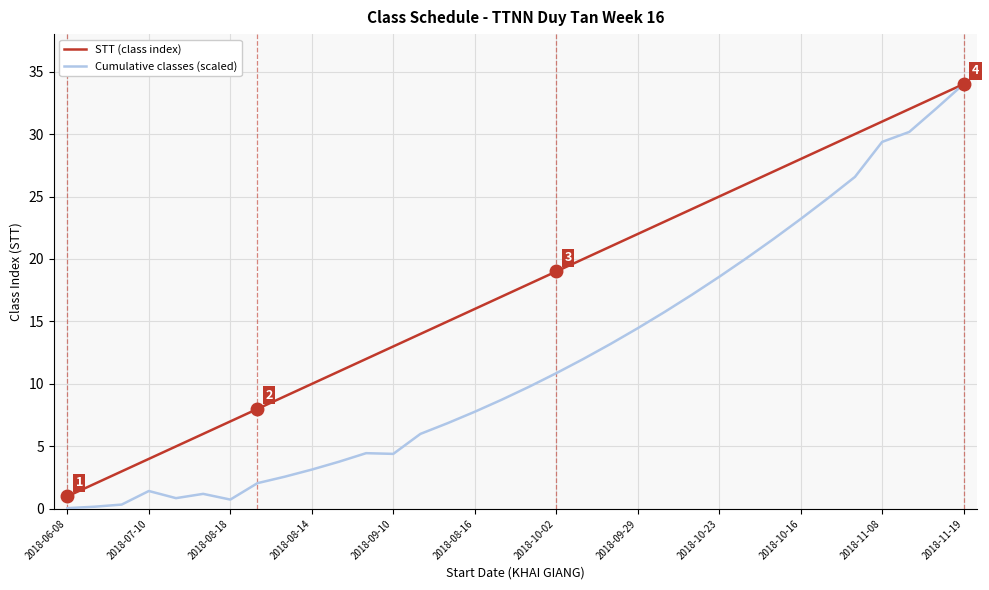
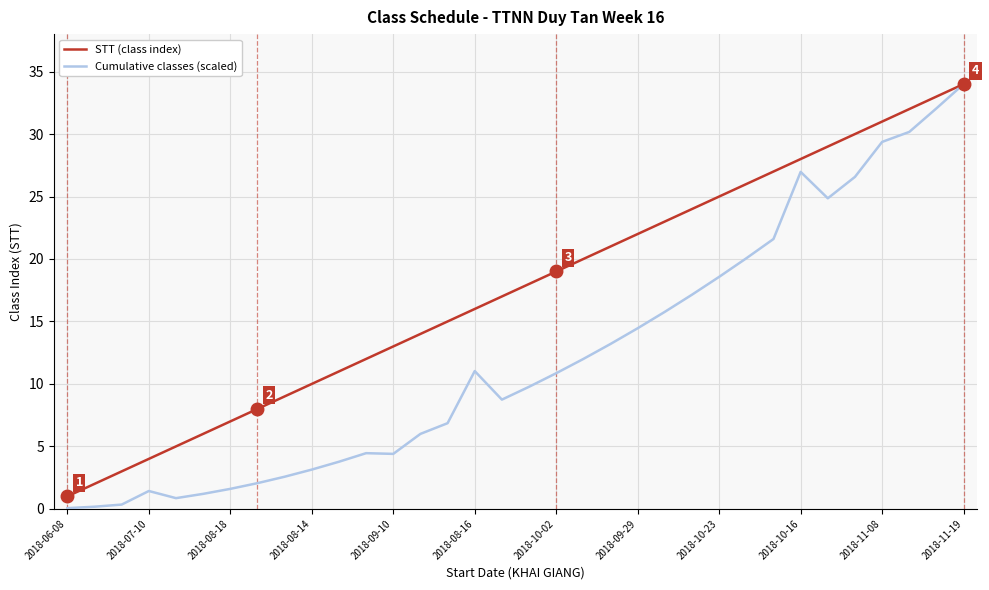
Cumulative classes (scaled), 2018-08-18: 0.7 -> 1.6
Cumulative classes (scaled), 2018-08-16: 7.8 -> 11.0
Cumulative classes (scaled), 2018-10-16: 23.2 -> 27.0
